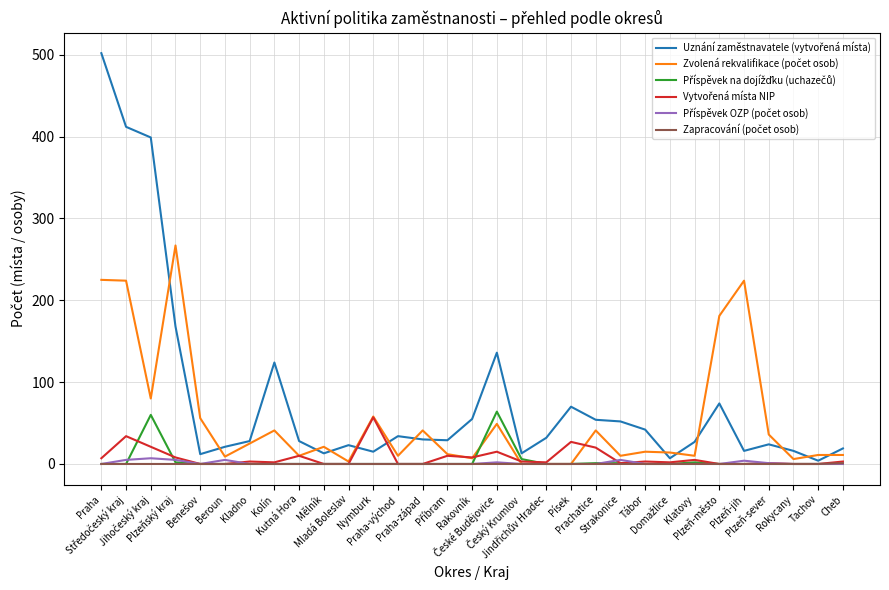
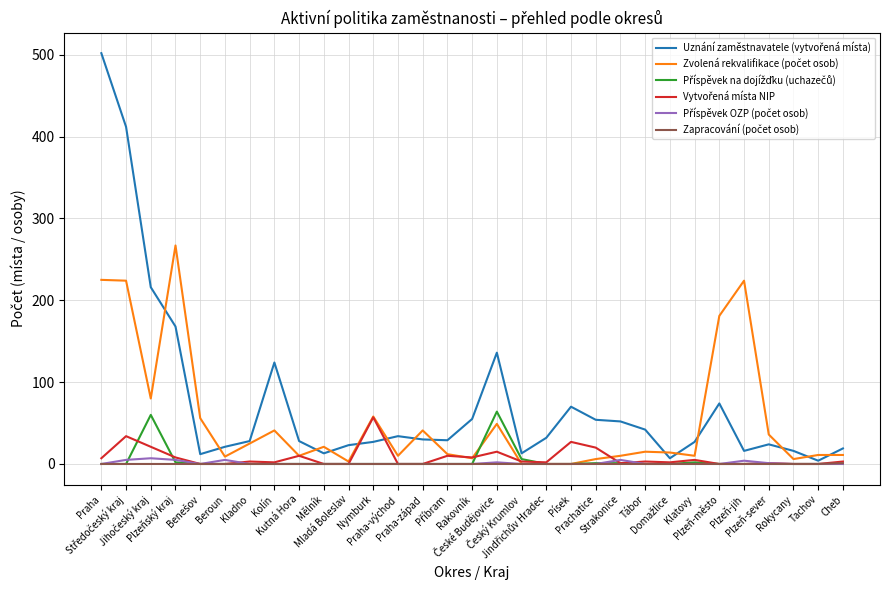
Uznání zaměstnavatele (vytvořená místa), Jihočeský kraj: 400 -> 220
Uznání zaměstnavatele (vytvořená místa), Nymburk: 20 -> 30
Zvolená rekvalifikace (počet osob), Prachatice: 40 -> 10
